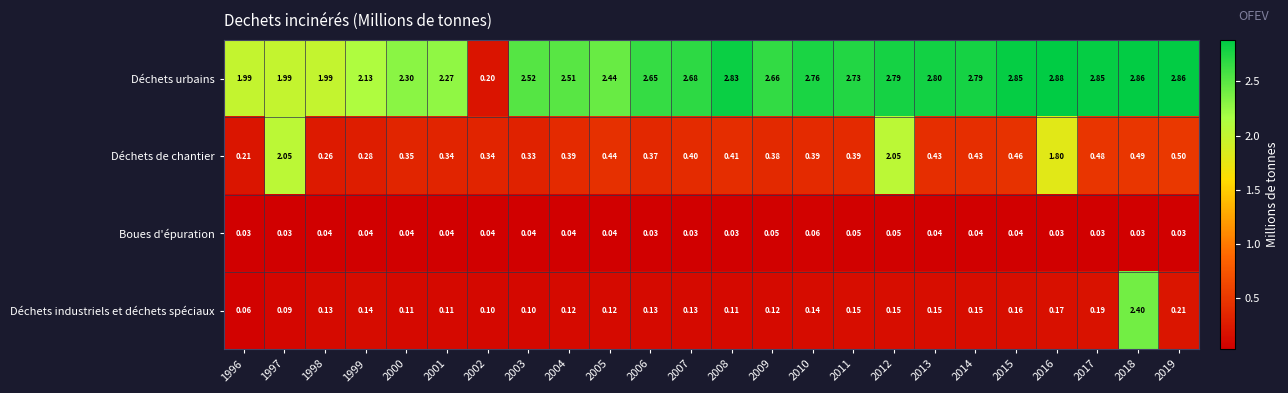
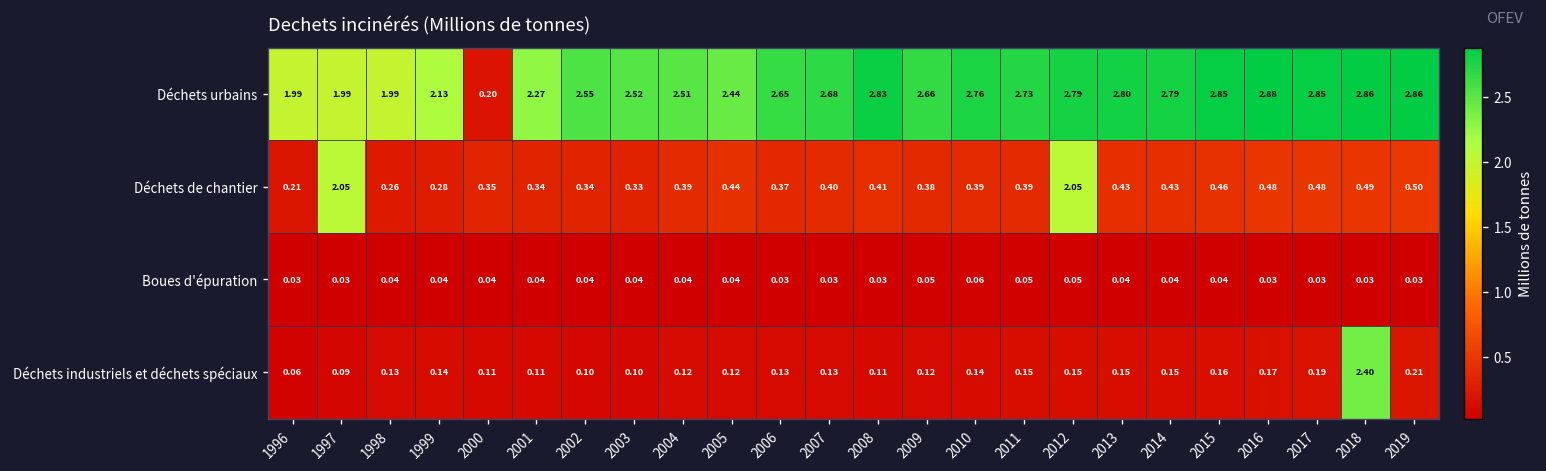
Déchets urbains, 2000: 2.30 -> 0.20
Déchets urbains, 2002: 0.20 -> 2.55
Déchets de chantier, 2016: 1.80 -> 0.48
